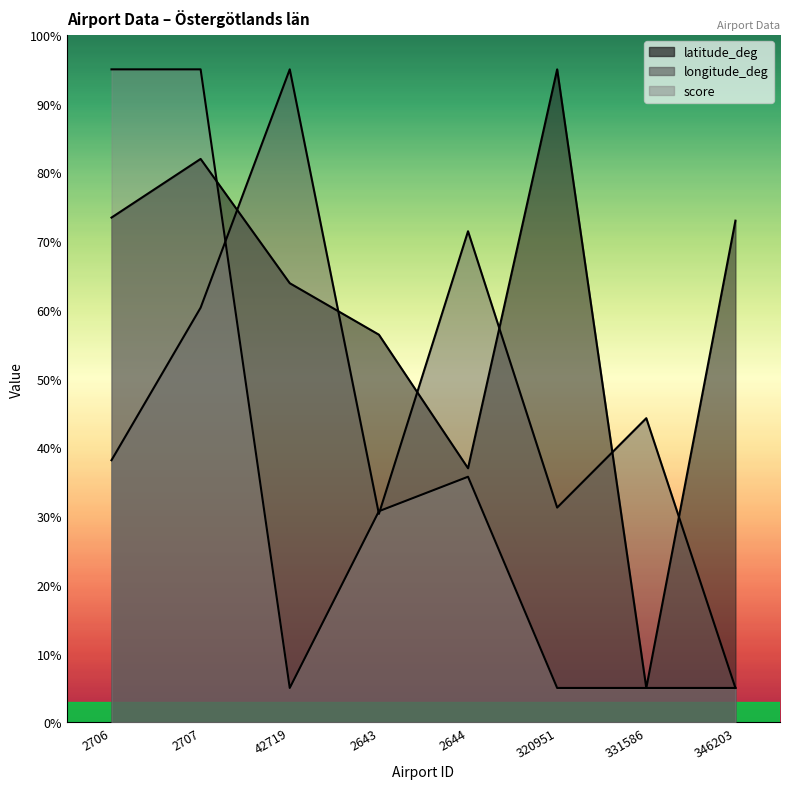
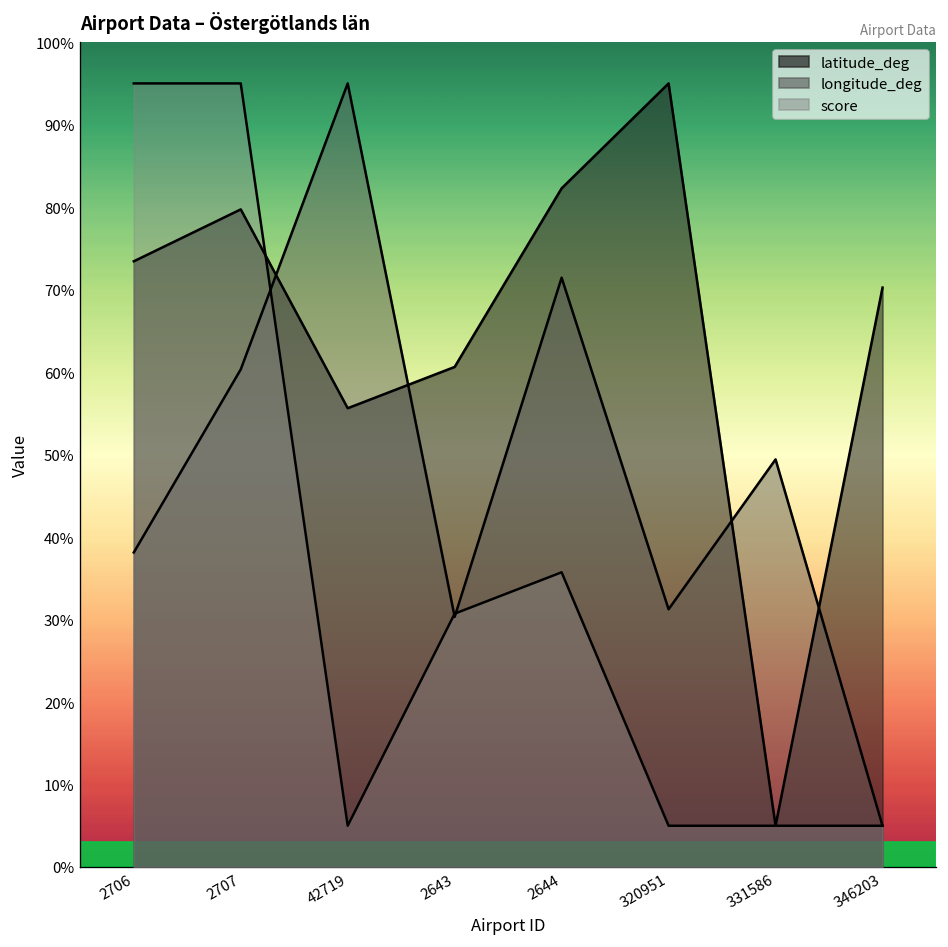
latitude_deg, 2707: 82% -> 80%
latitude_deg, 42719: 64% -> 56%
latitude_deg, 2643: 56% -> 61%
latitude_deg, 2644: 37% -> 82%
longitude_deg, 331586: 44% -> 49%
latitude_deg, 346203: 73% -> 70%
